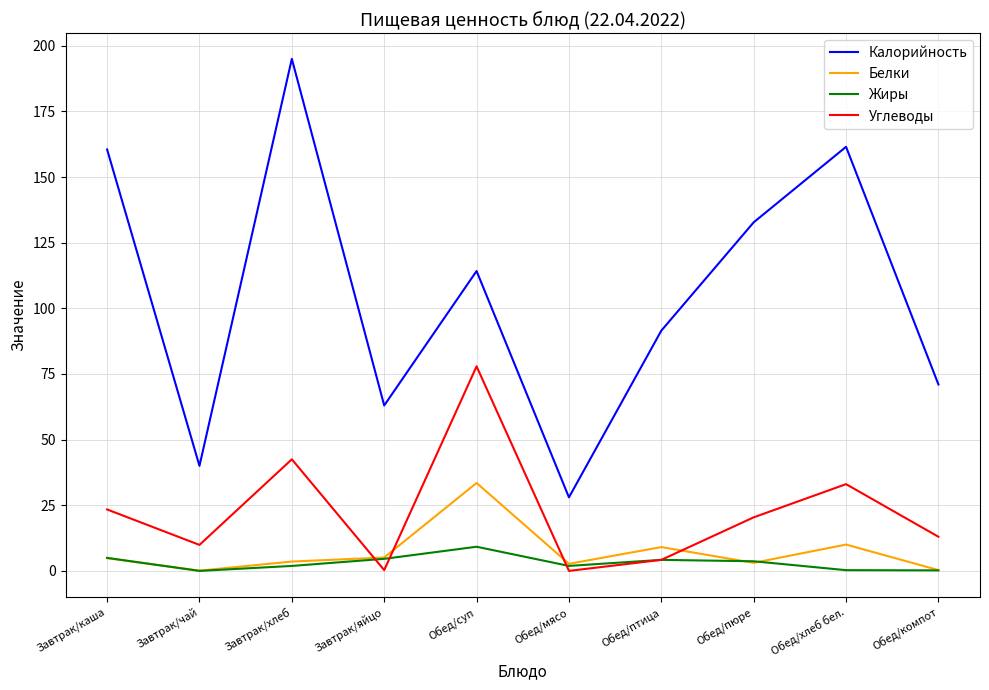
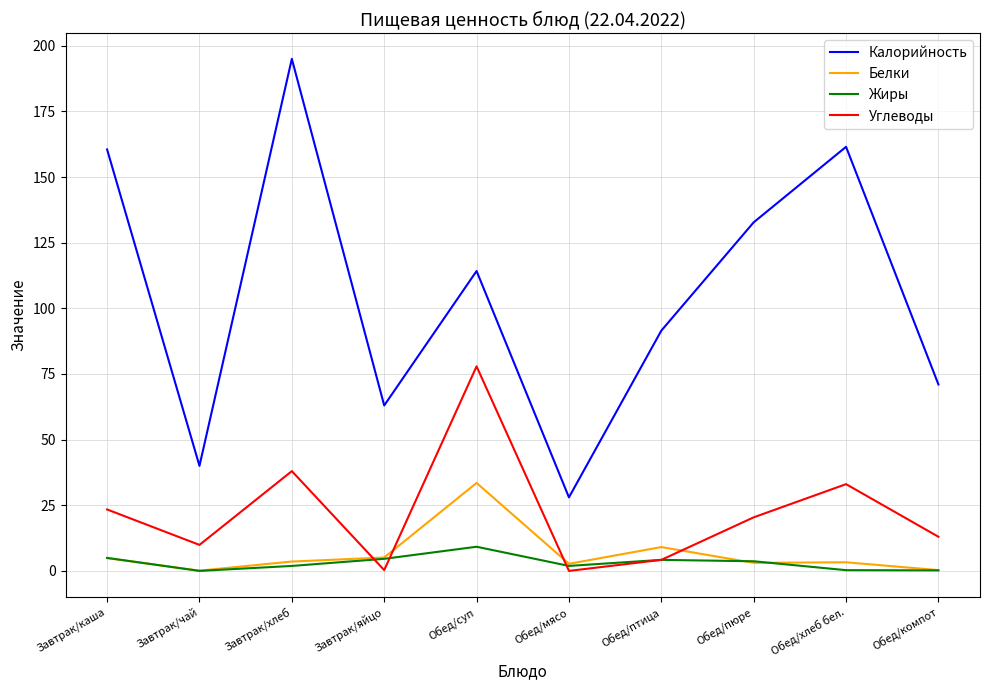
Углеводы, Завтрак/хлеб: 43 -> 38
Белки, Обед/хлеб бел.: 10 -> 3
